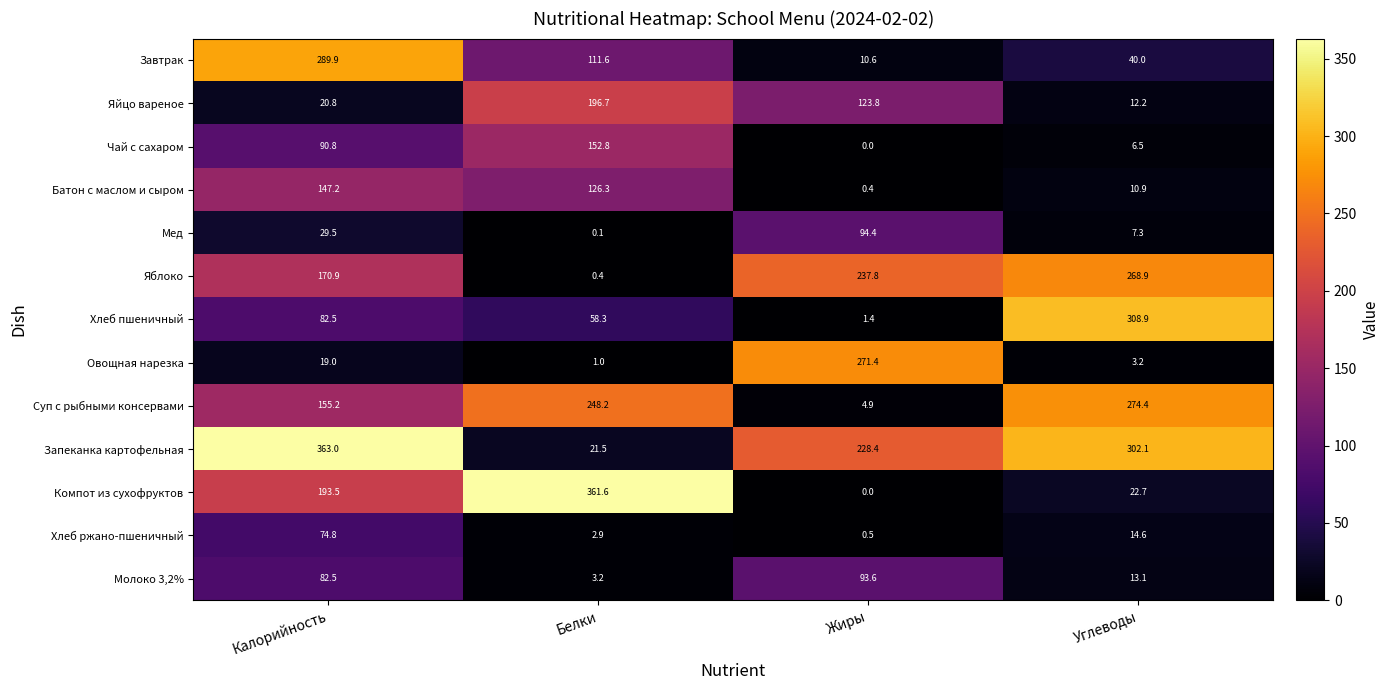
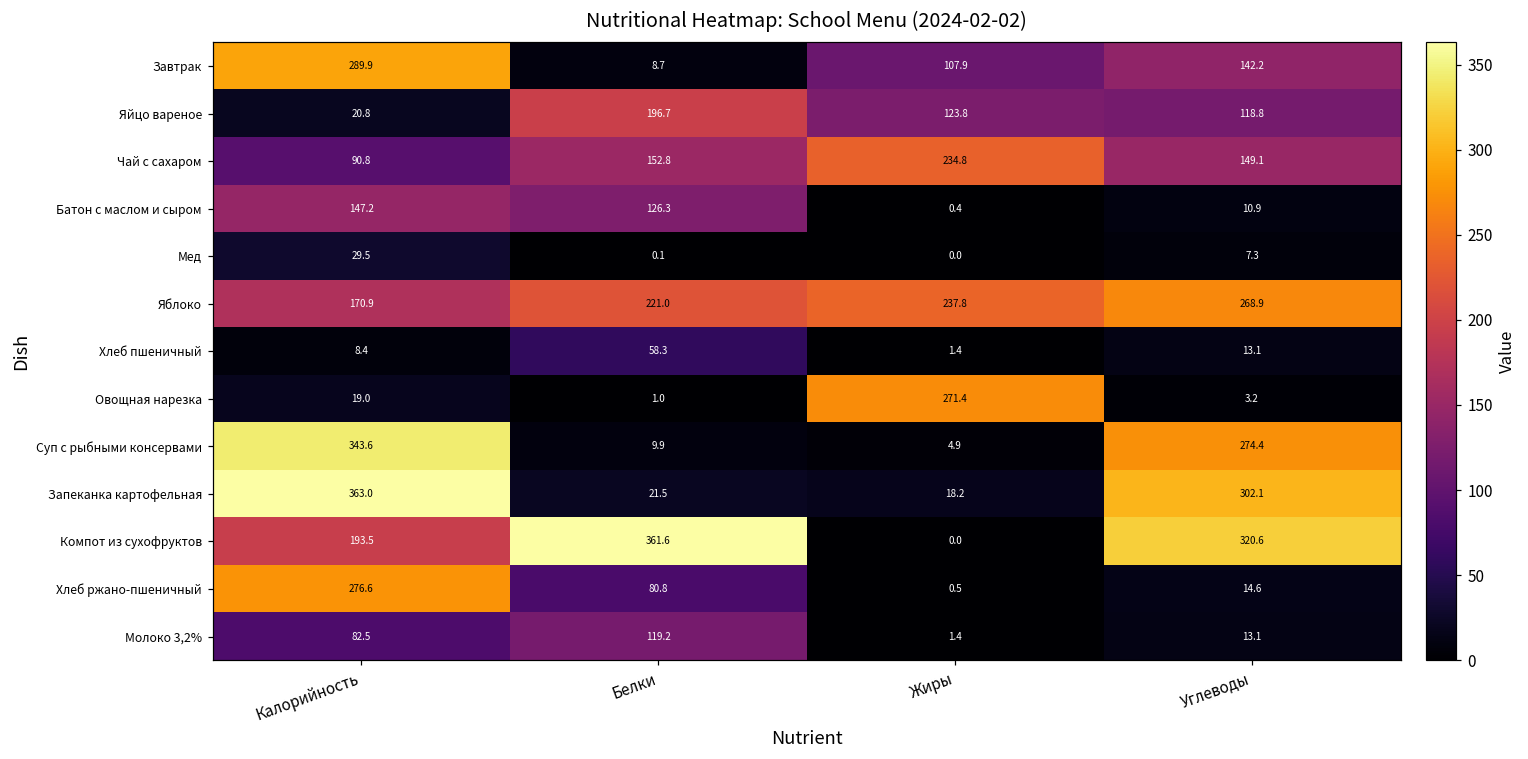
Завтрак, Белки: 111.6 -> 8.7
Завтрак, Жиры: 10.6 -> 107.9
Завтрак, Углеводы: 40.0 -> 142.2
Яйцо вареное, Углеводы: 12.2 -> 118.8
Чай с сахаром, Жиры: 0.0 -> 234.8
Чай с сахаром, Углеводы: 6.5 -> 149.1
Мед, Жиры: 94.4 -> 0.0
Яблоко, Белки: 0.4 -> 221.0
Хлеб пшеничный, Калорийность: 82.5 -> 8.4
Хлеб пшеничный, Углеводы: 308.9 -> 13.1
Суп с рыбными консервами, Калорийность: 155.2 -> 343.6
Суп с рыбными консервами, Белки: 248.2 -> 9.9
Запеканка картофельная, Жиры: 228.4 -> 18.2
Компот из сухофруктов, Углеводы: 22.7 -> 320.6
Хлеб ржано-пшеничный, Калорийность: 74.8 -> 276.6
Хлеб ржано-пшеничный, Белки: 2.9 -> 80.8
Молоко 3,2%, Белки: 3.2 -> 119.2
Молоко 3,2%, Жиры: 93.6 -> 1.4
